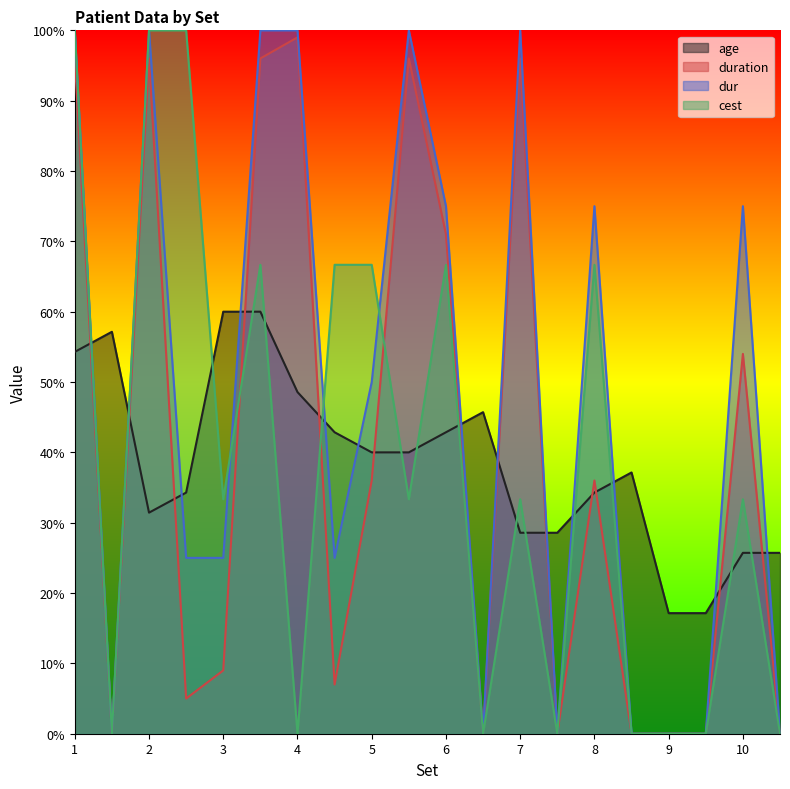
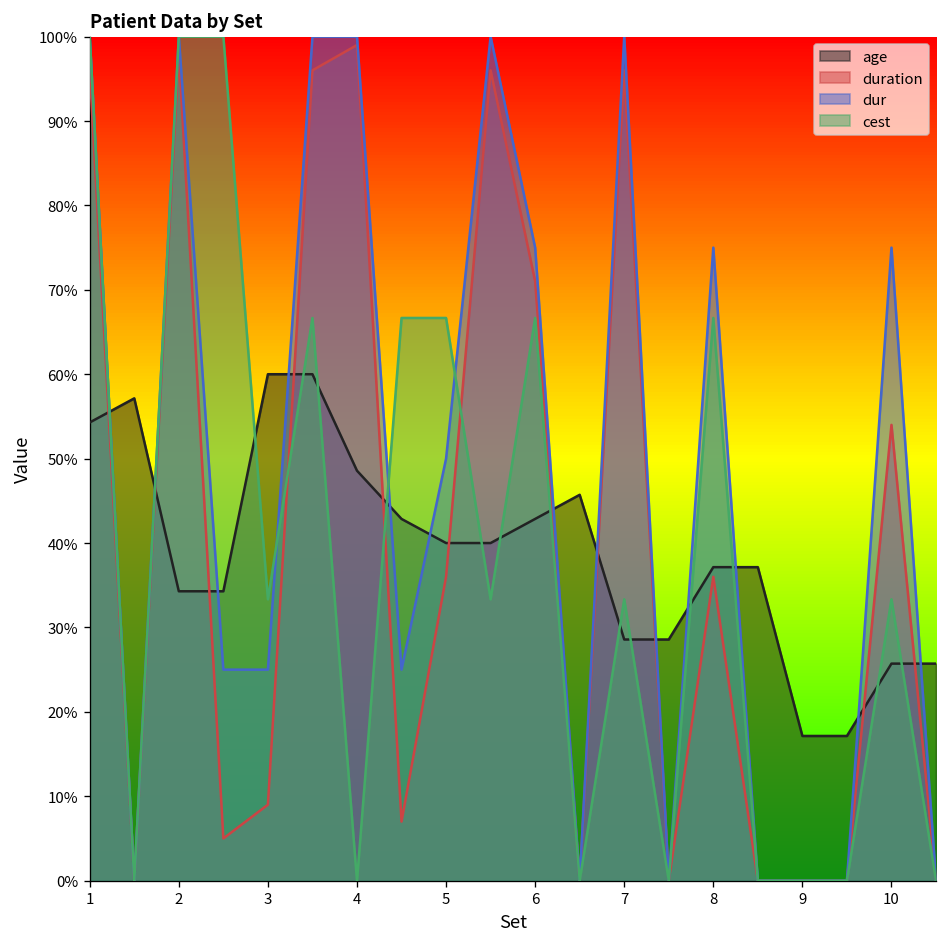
age, 2: 31% -> 34%
duration, 2: 96% -> 98%
age, 8: 34% -> 37%
